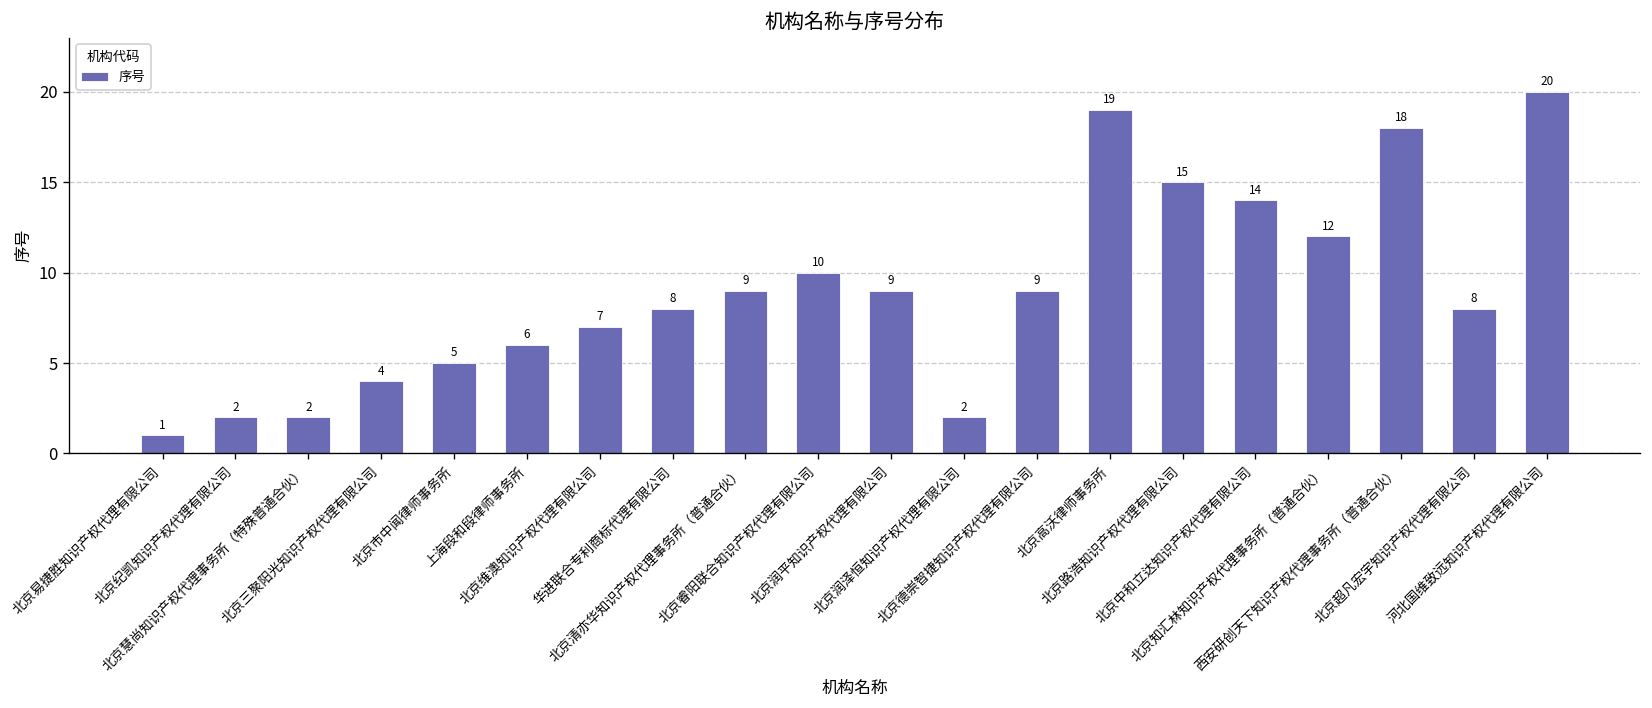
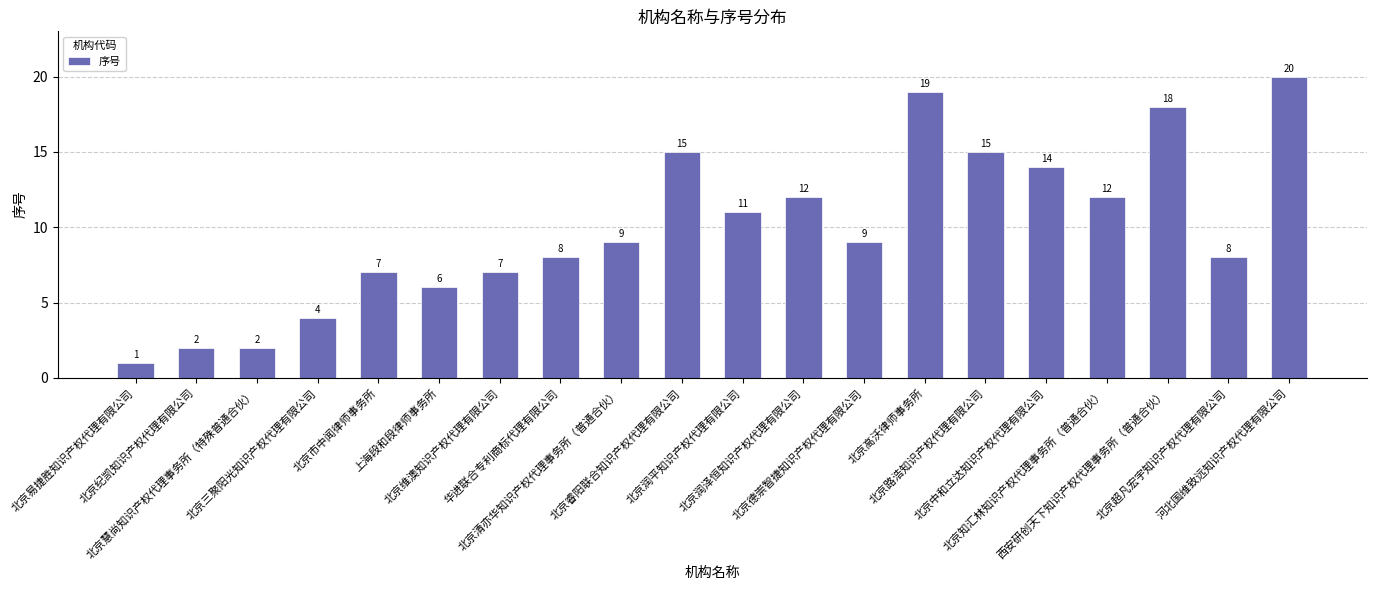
北京市中闻律师事务所: 5 -> 7
北京睿阳联合知识产权代理有限公司: 10 -> 15
北京润平知识产权代理有限公司: 9 -> 11
北京润泽恒知识产权代理有限公司: 2 -> 12
